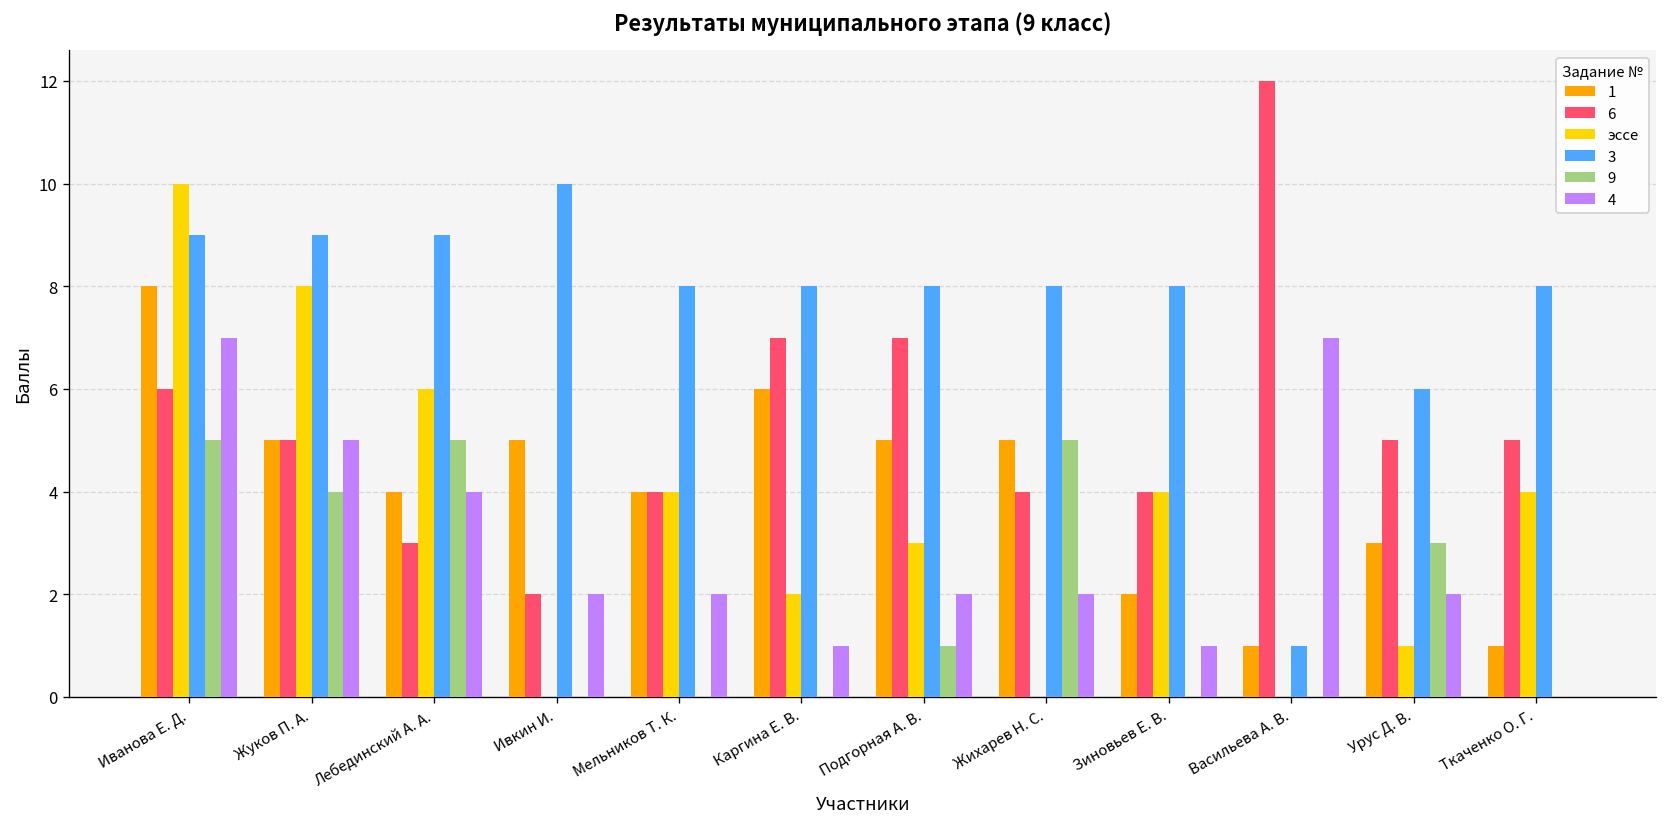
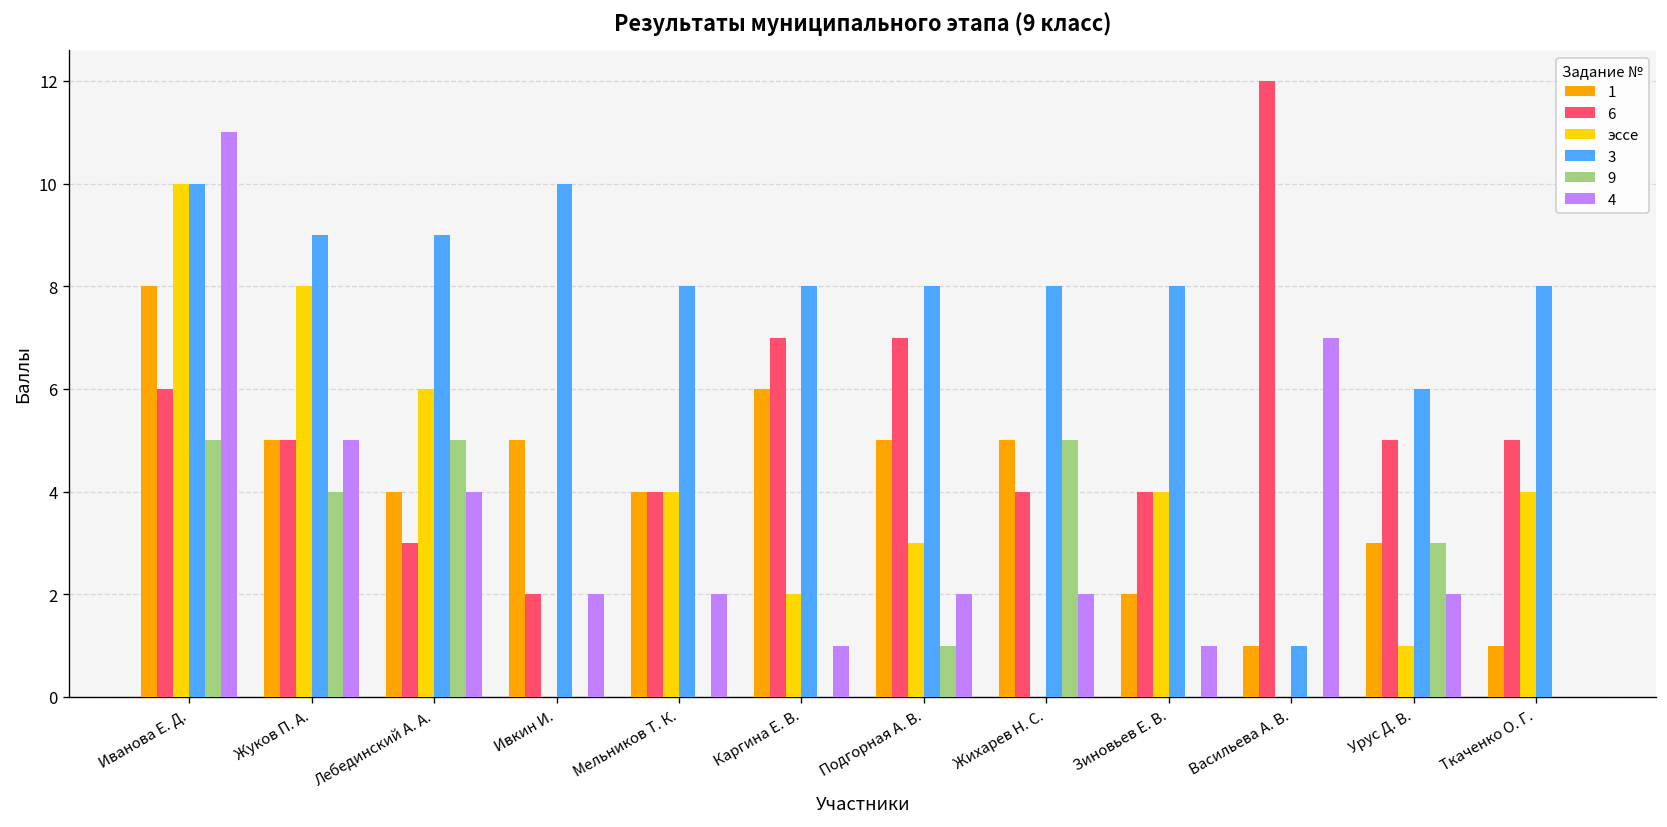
3, Иванова Е. Д.: 9 -> 10
4, Иванова Е. Д.: 7 -> 11
